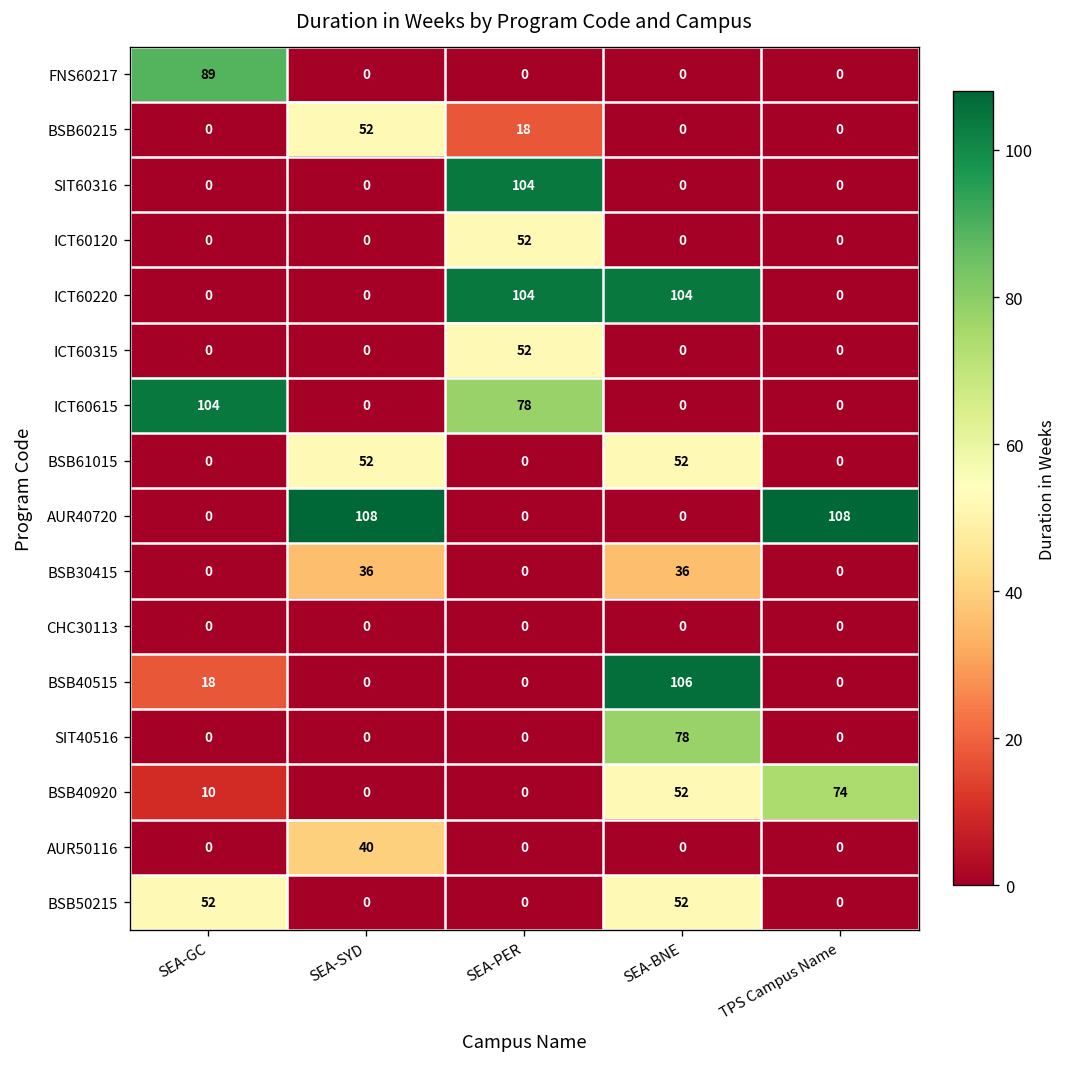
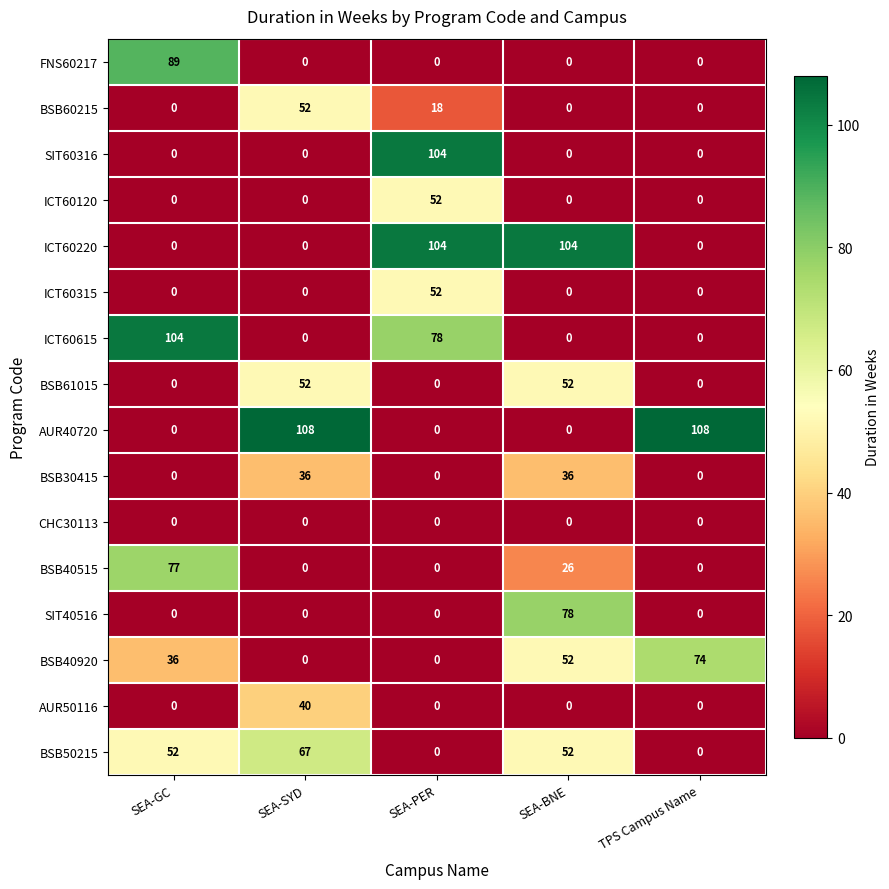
BSB40515, SEA-GC: 18 -> 77
BSB40515, SEA-BNE: 106 -> 26
BSB40920, SEA-GC: 10 -> 36
BSB50215, SEA-SYD: 0 -> 67
